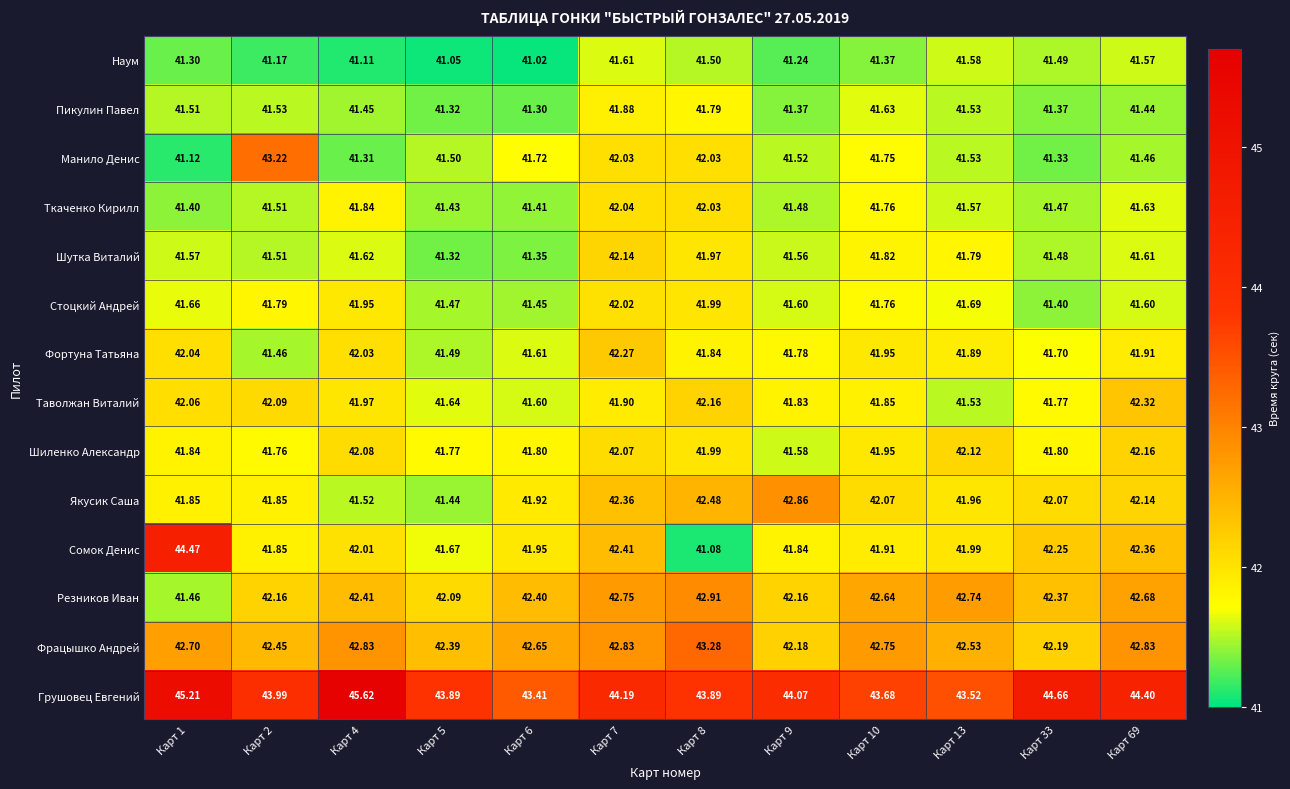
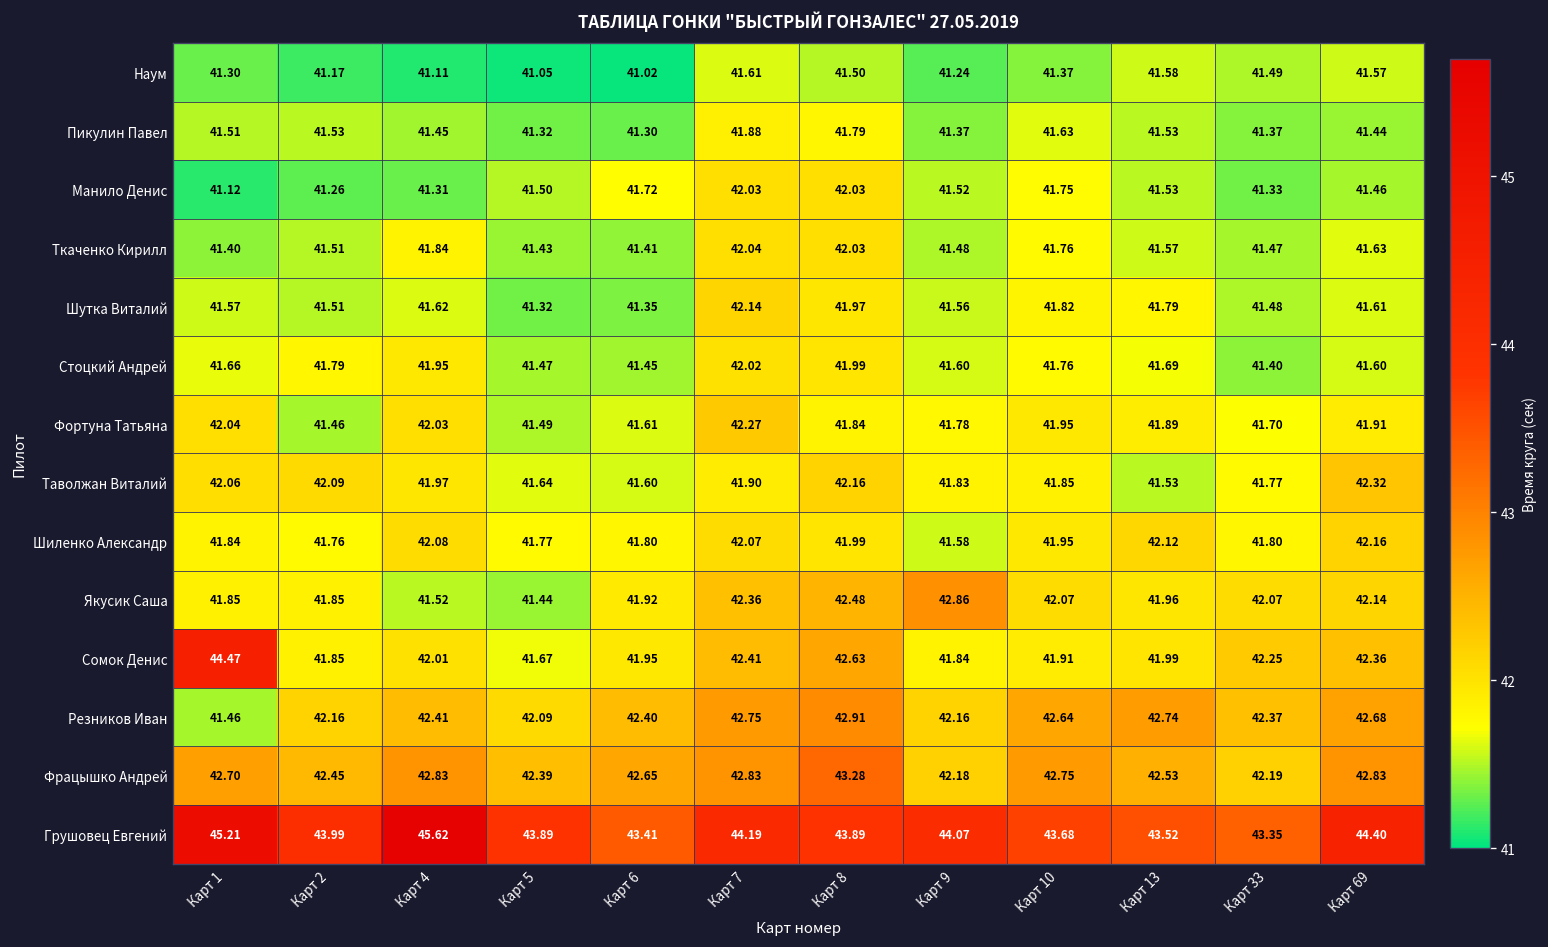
Манило Денис, Карт 2: 43.22 -> 41.26
Сомок Денис, Карт 8: 41.08 -> 42.63
Грушовец Евгений, Карт 33: 44.66 -> 43.35
